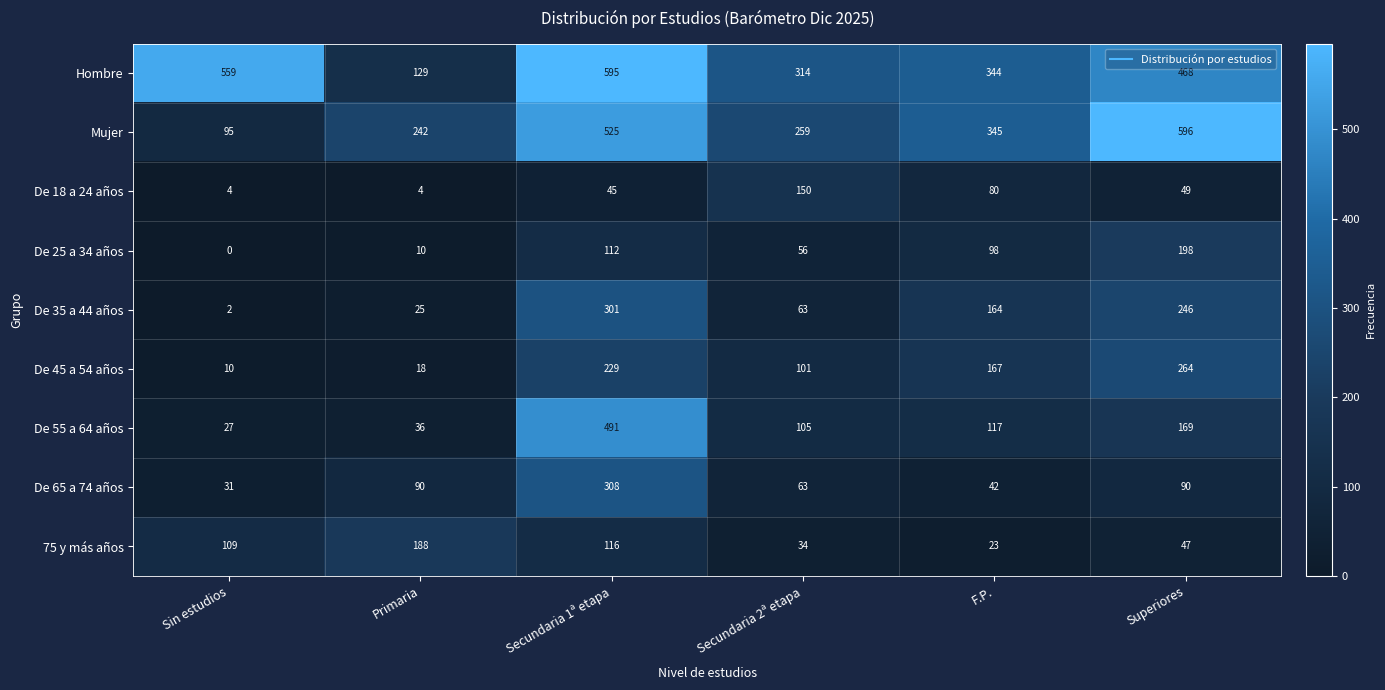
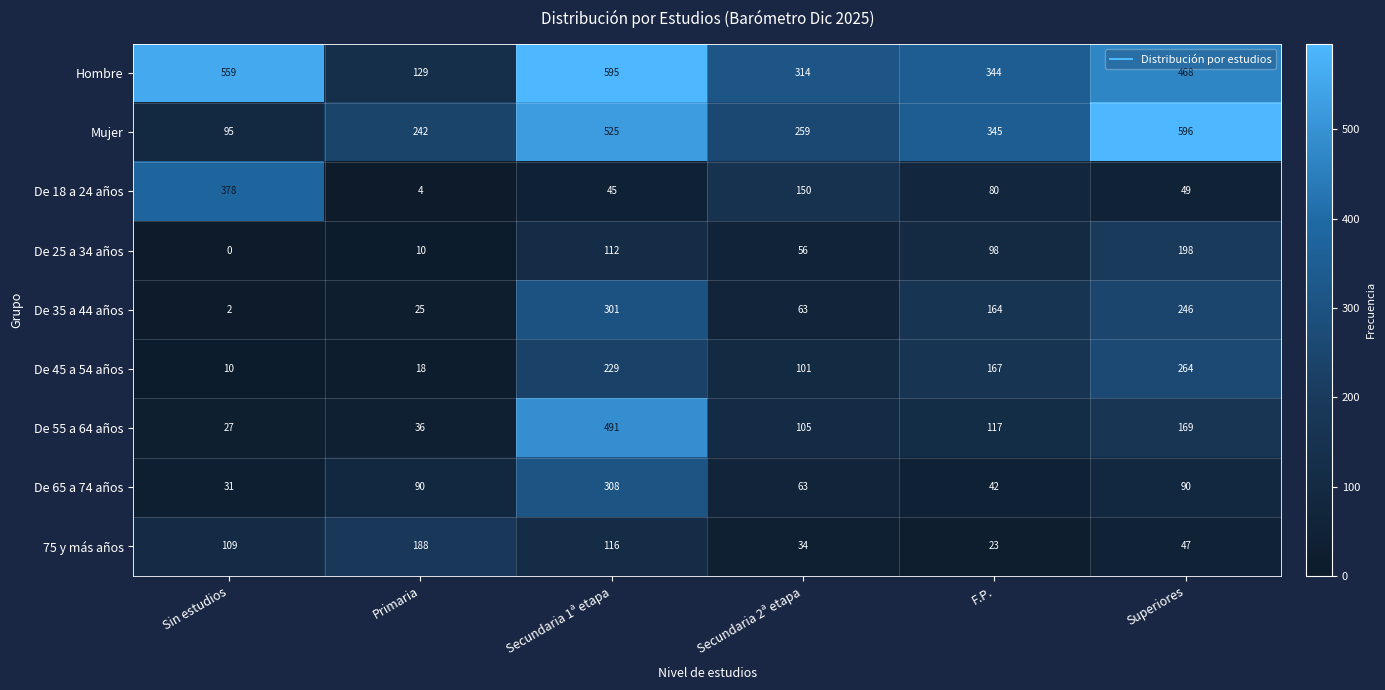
De 18 a 24 años, Sin estudios: 4 -> 378
